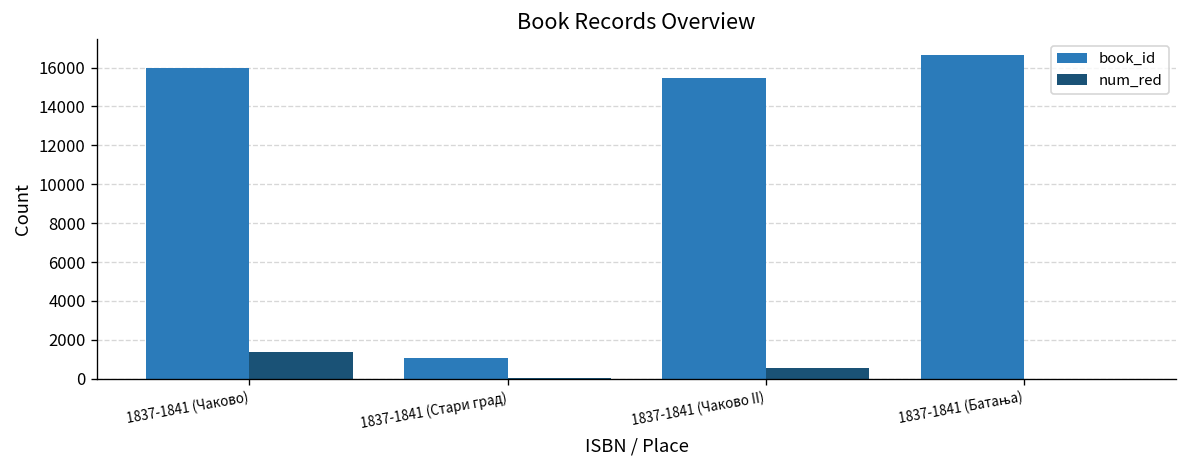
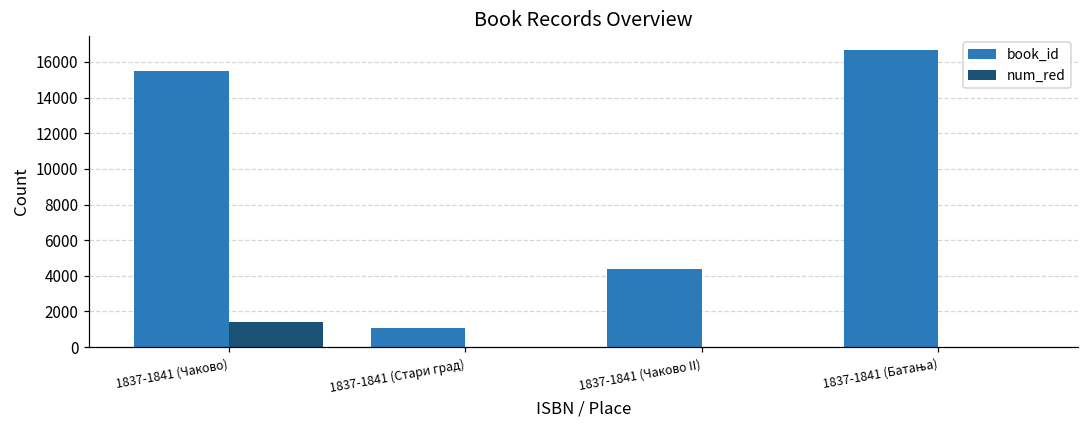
book_id, 1837-1841 (Чаково): 16000 -> 15500
book_id, 1837-1841 (Чаково II): 15500 -> 4400
num_red, 1837-1841 (Чаково II): 500 -> 0
